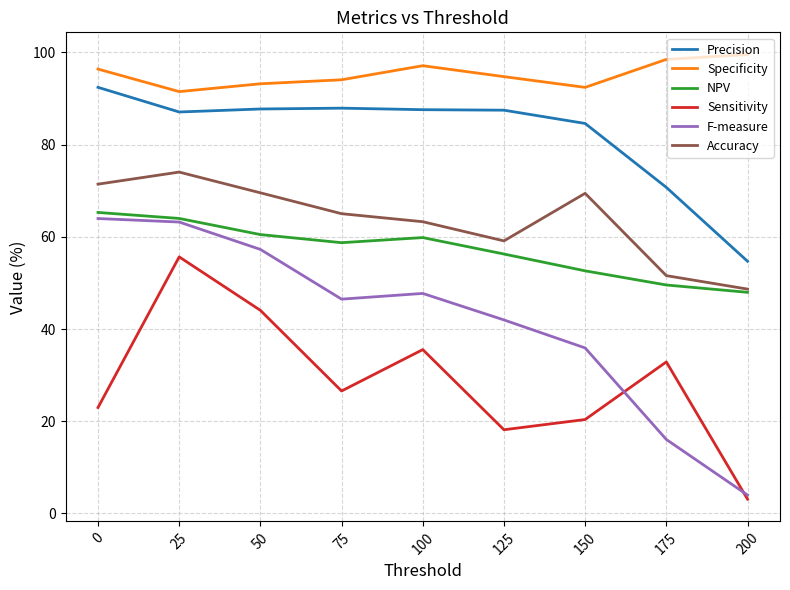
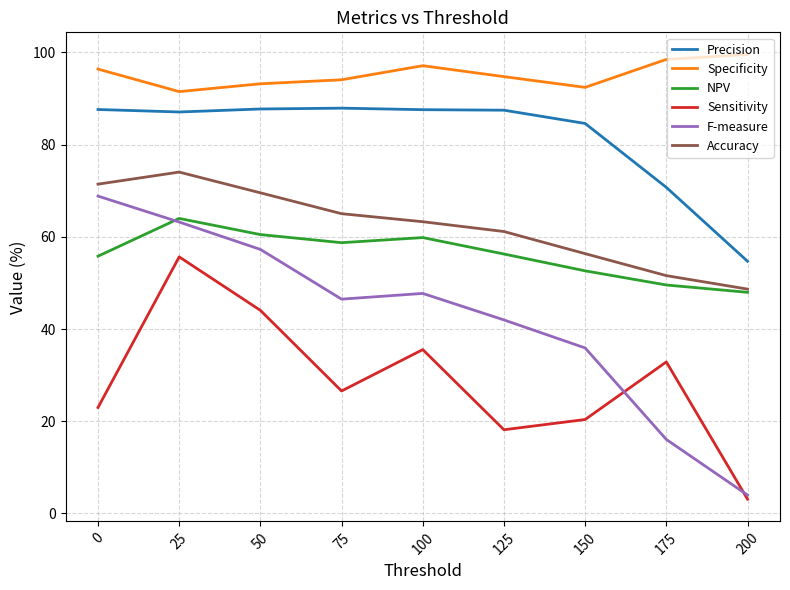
Precision, 0: 92 -> 88
NPV, 0: 65 -> 56
F-measure, 0: 64 -> 69
Accuracy, 125: 59 -> 61
Accuracy, 150: 69 -> 56
